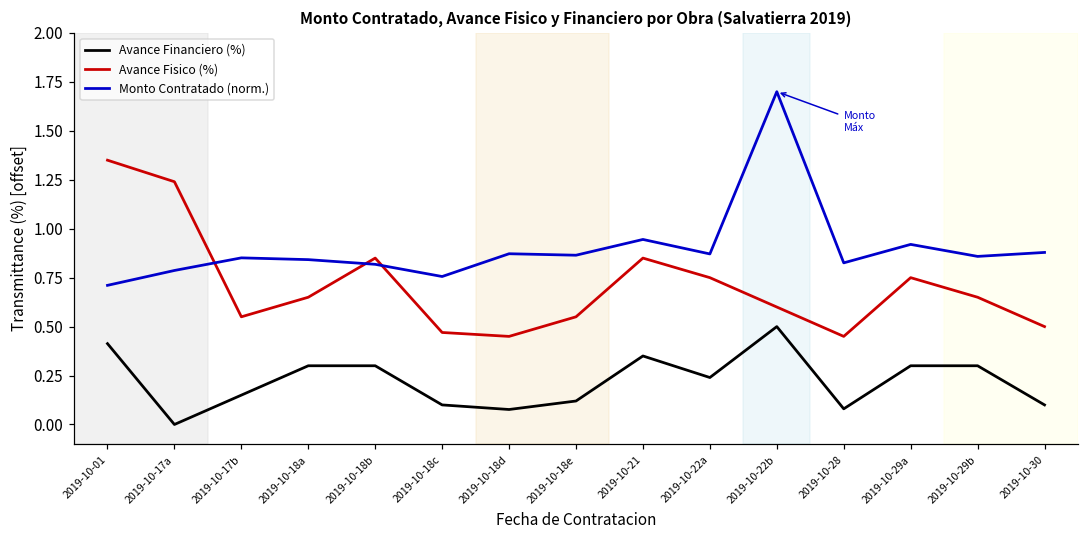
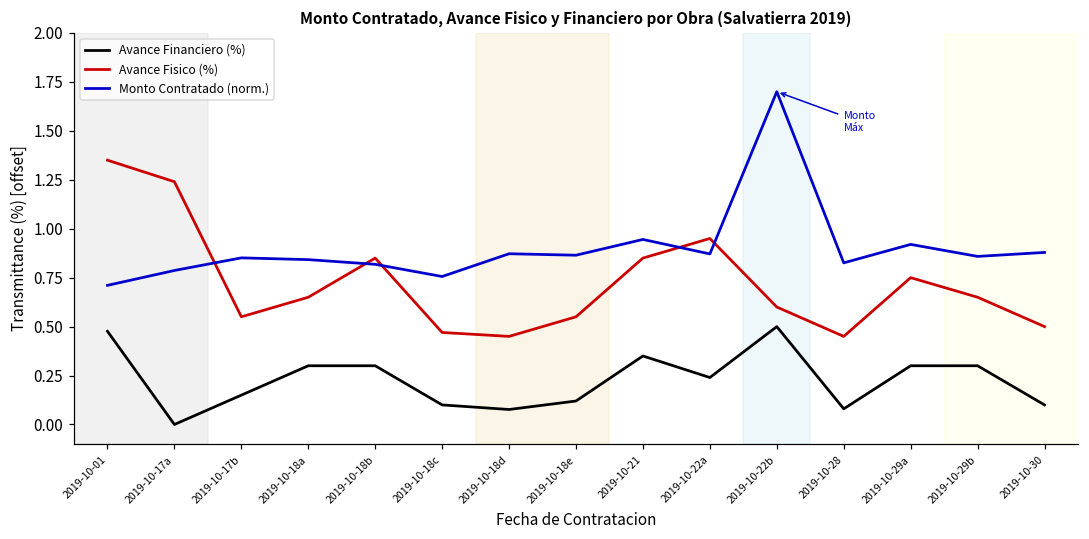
Avance Financiero (%), 2019-10-01: 0.41 -> 0.48
Avance Fisico (%), 2019-10-22a: 0.75 -> 0.95
